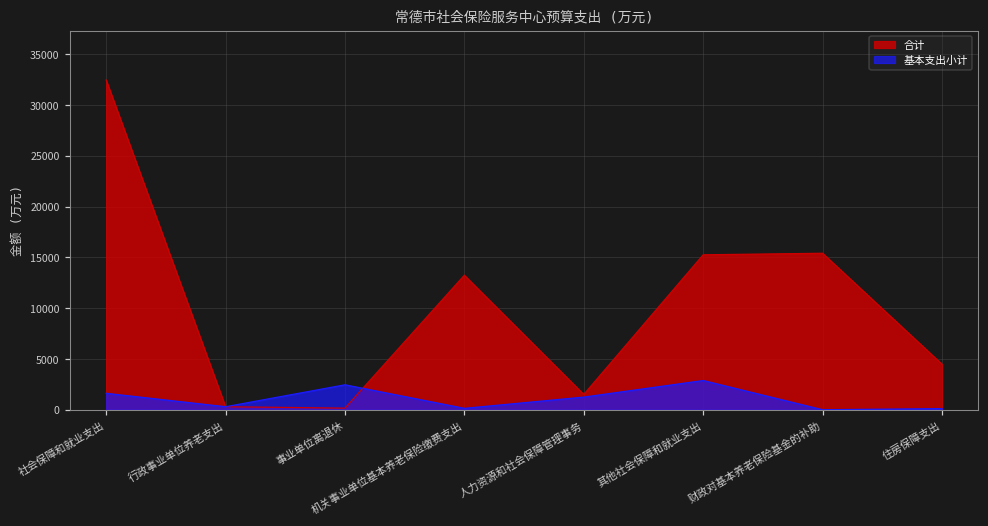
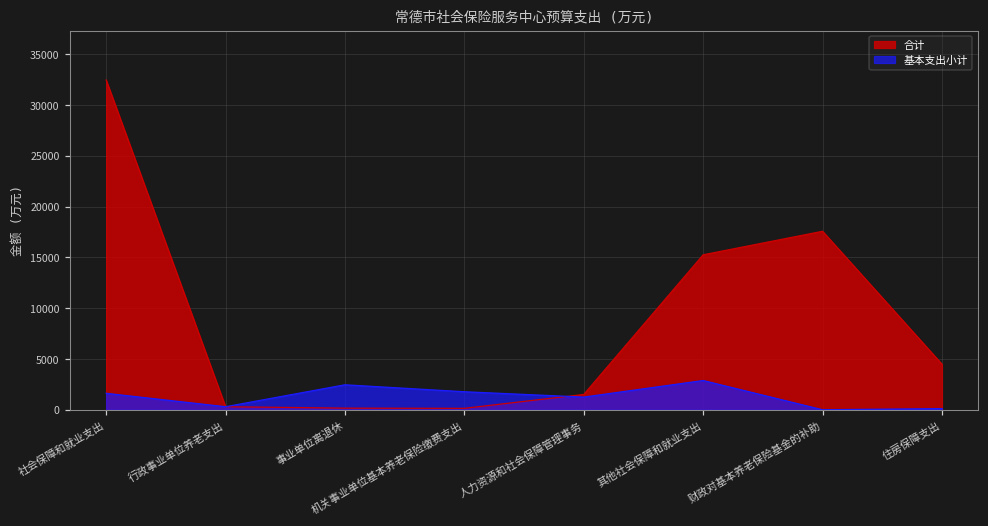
合计, 机关事业单位基本养老保险缴费支出: 13000 -> 0
基本支出小计, 机关事业单位基本养老保险缴费支出: 0 -> 2000
合计, 财政对基本养老保险基金的补助: 15000 -> 18000
